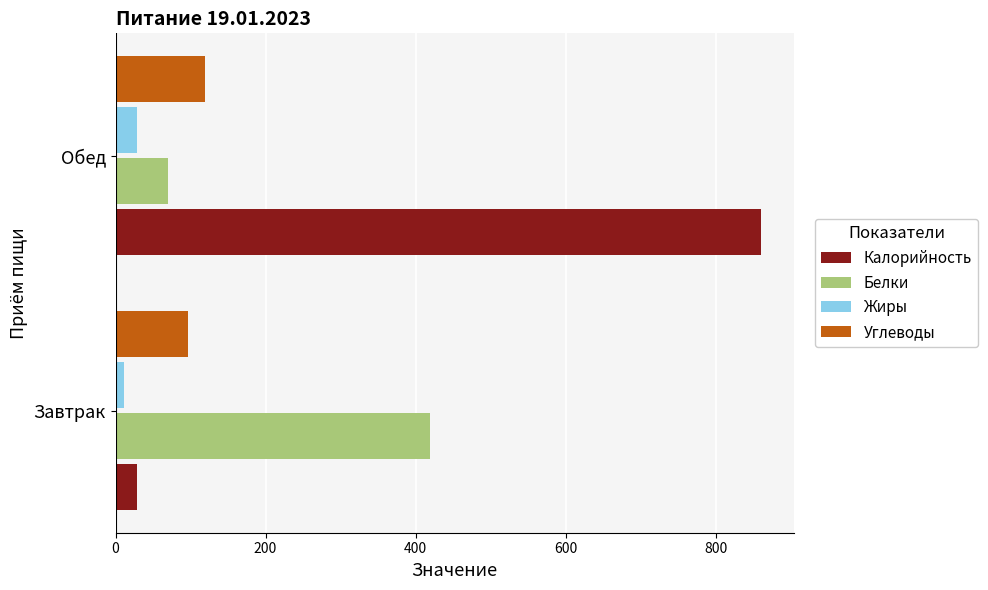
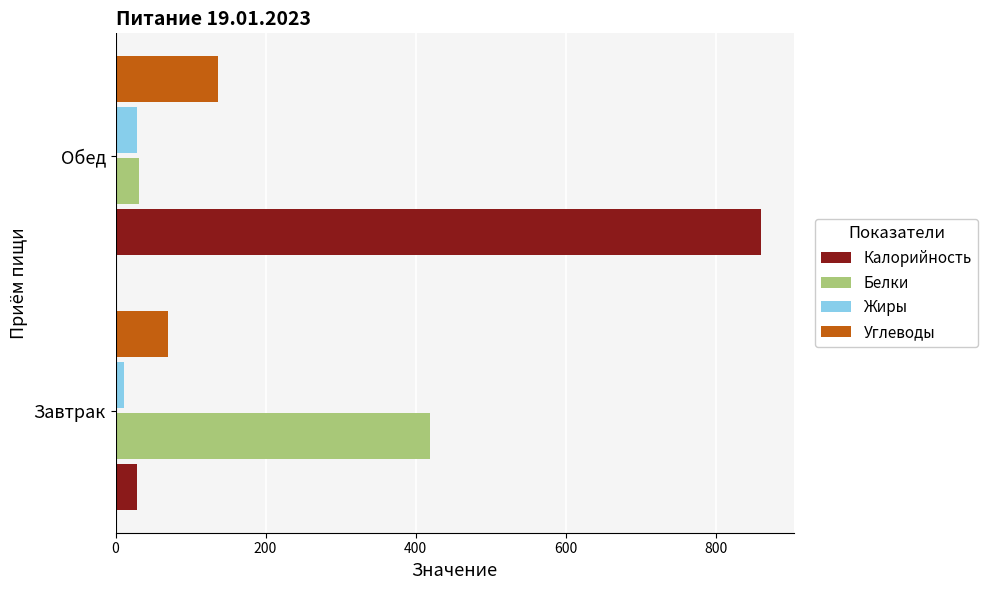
Углеводы, Обед: 120 -> 140
Белки, Обед: 70 -> 30
Углеводы, Завтрак: 100 -> 70
